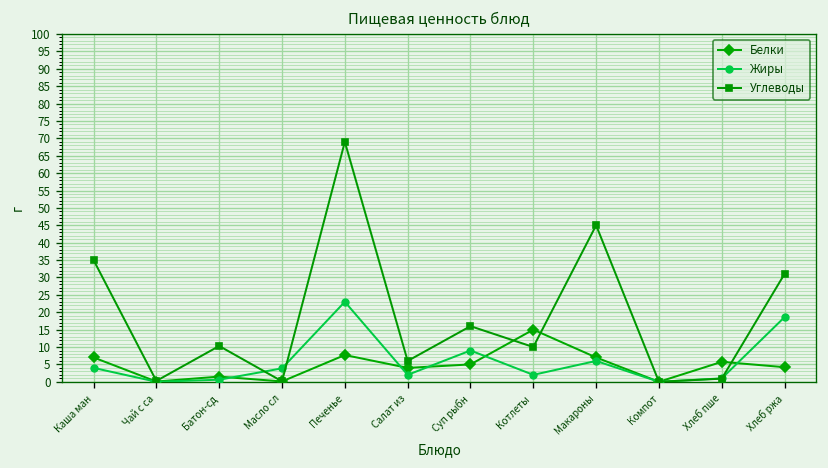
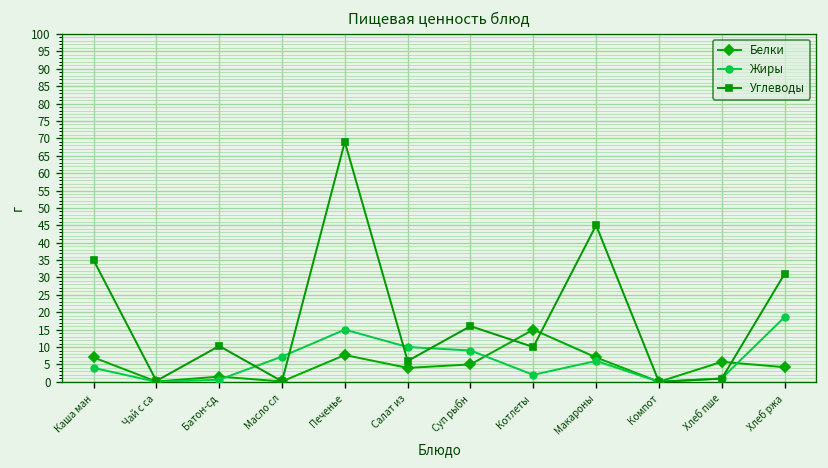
Жиры, Масло сл: 4 -> 7
Жиры, Печенье: 23 -> 15
Жиры, Салат из: 2 -> 10
